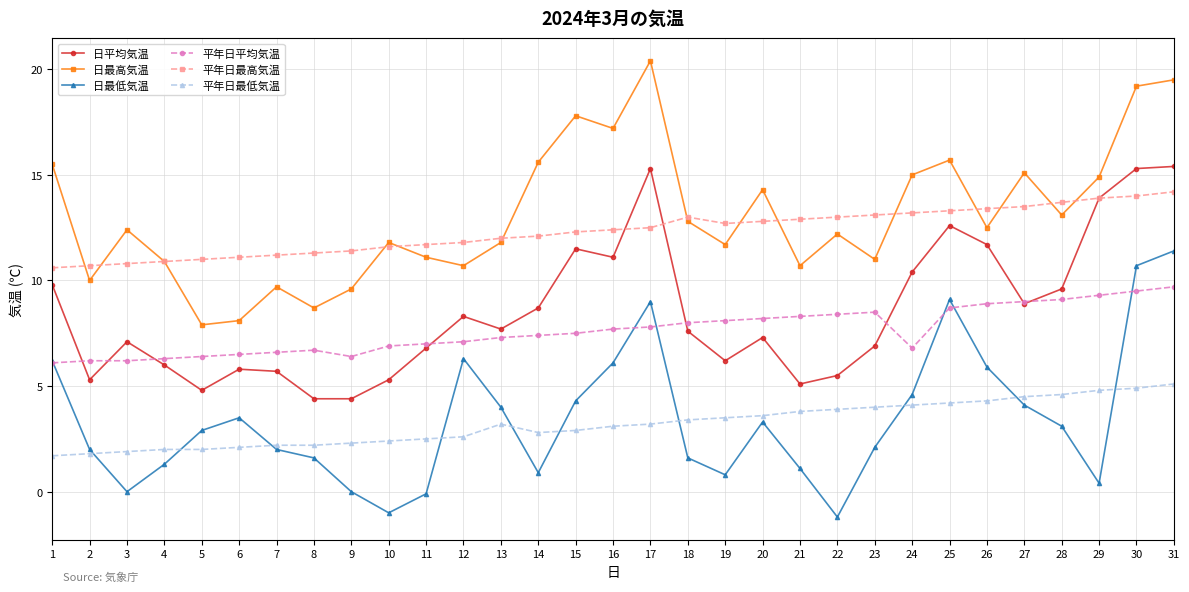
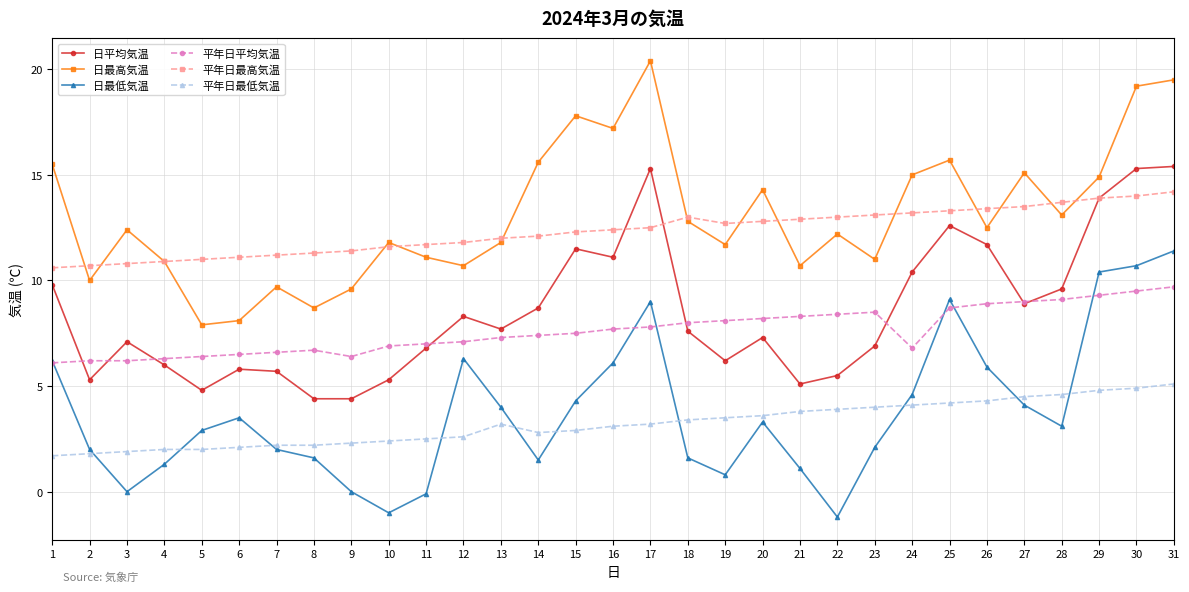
日最低気温, 14: 0.9 -> 1.5
日最低気温, 29: 0.4 -> 10.4
